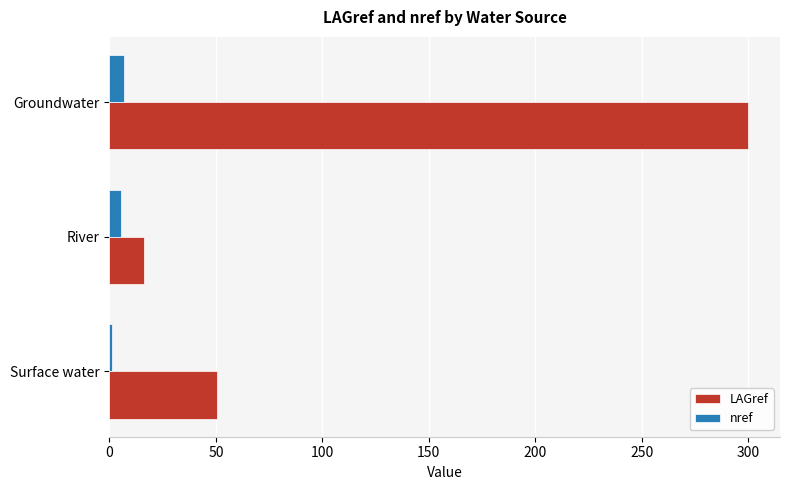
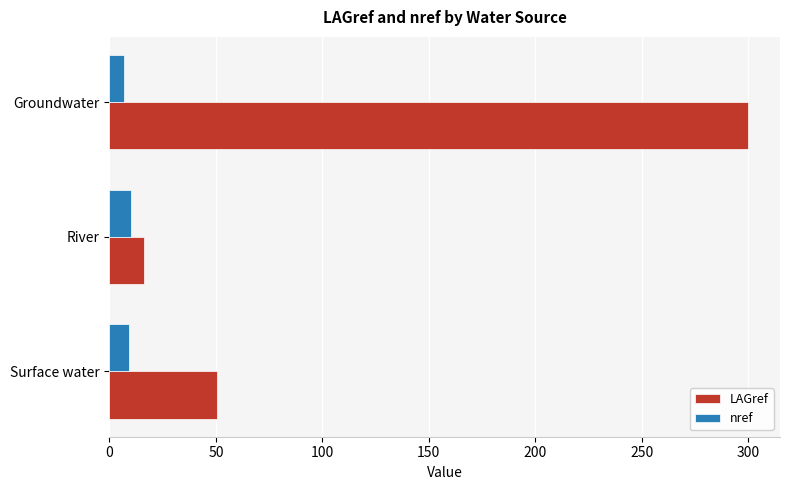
nref, River: 5 -> 10
nref, Surface water: 1 -> 9
